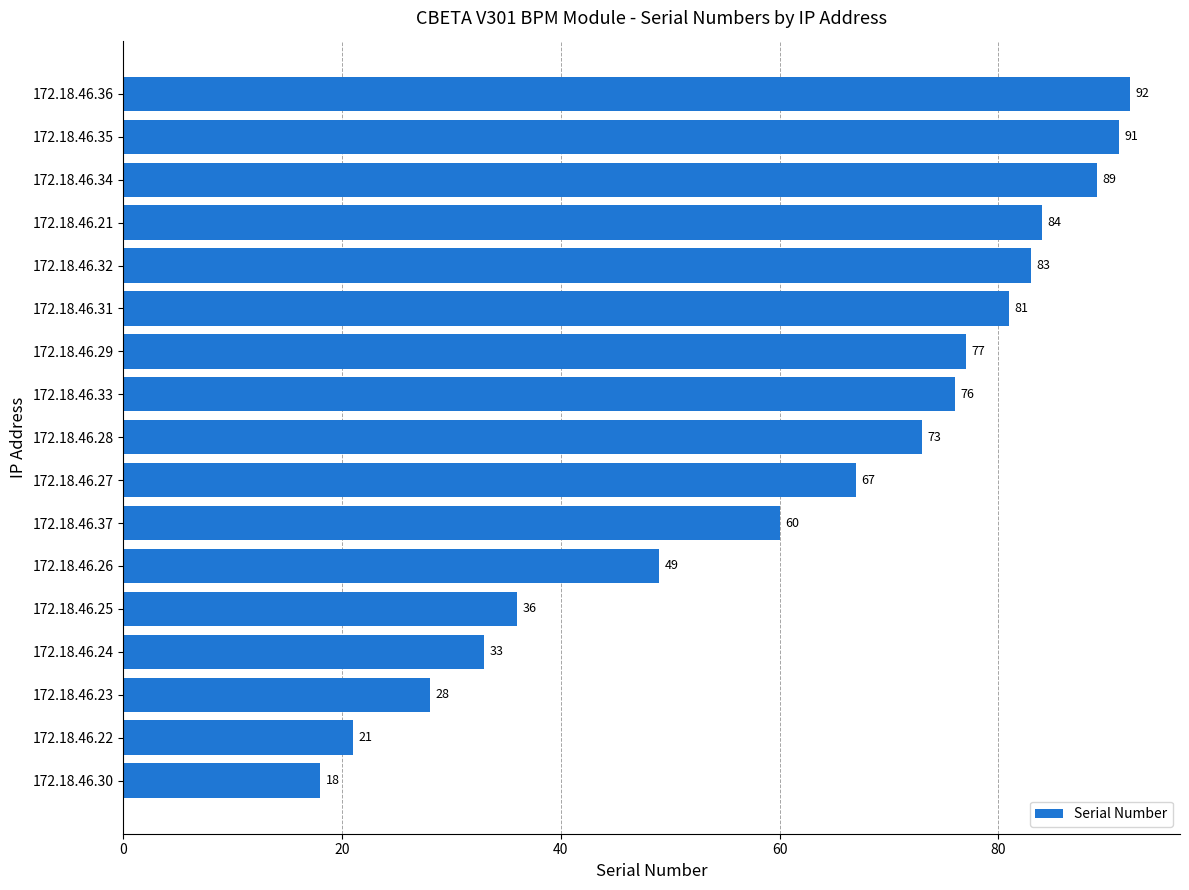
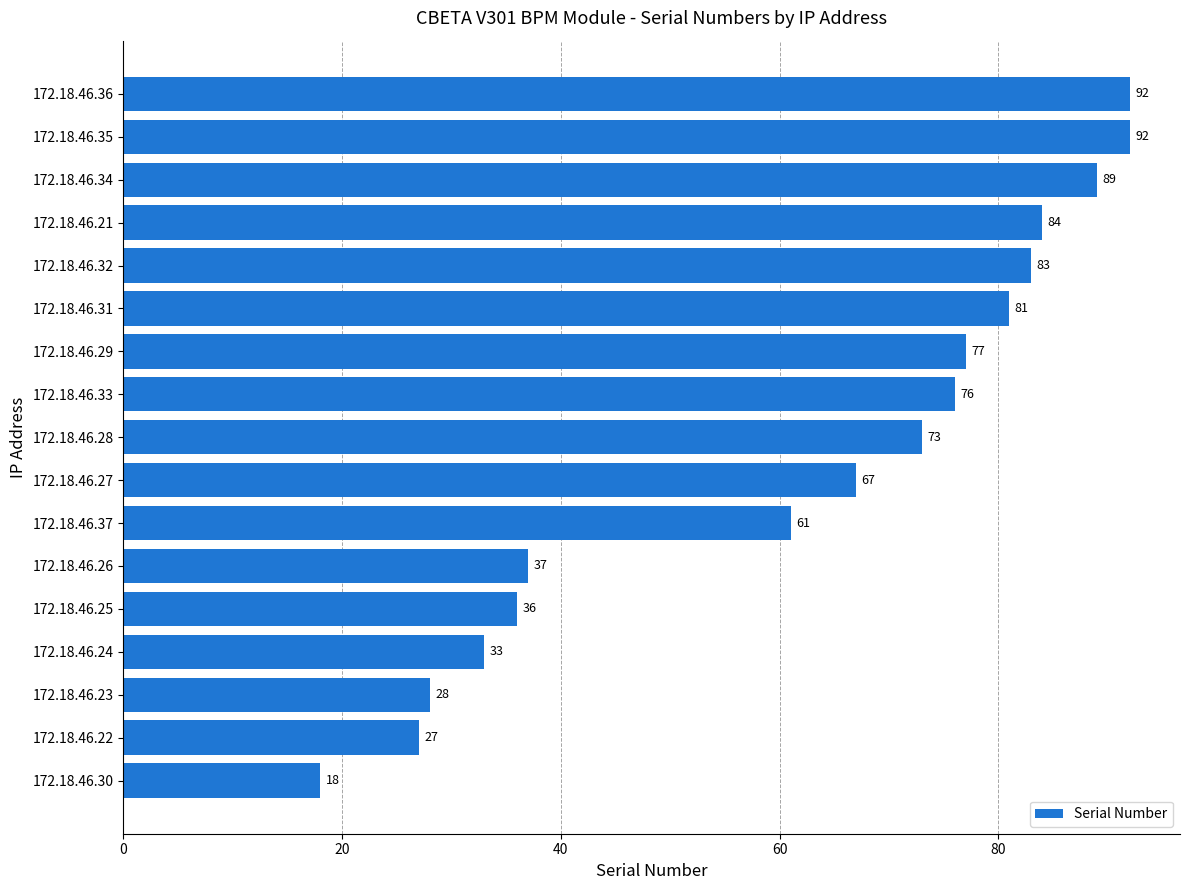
172.18.46.35: 91 -> 92
172.18.46.37: 60 -> 61
172.18.46.26: 49 -> 37
172.18.46.22: 21 -> 27
